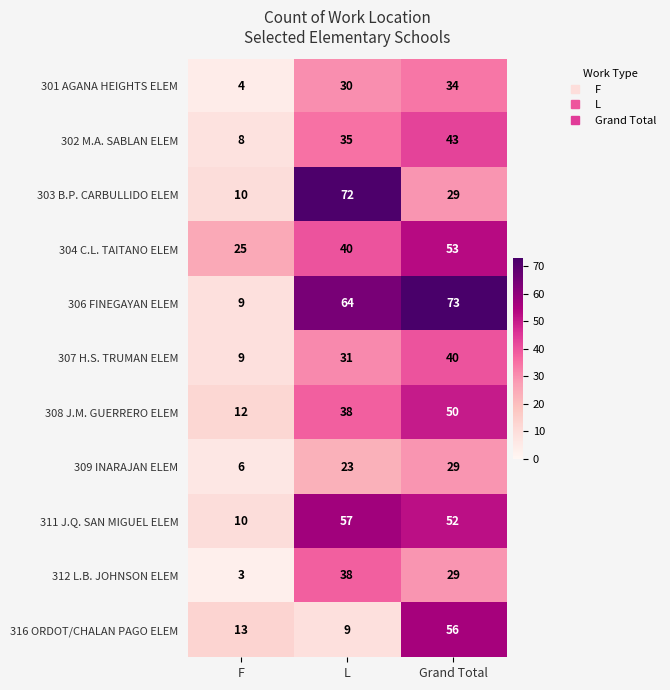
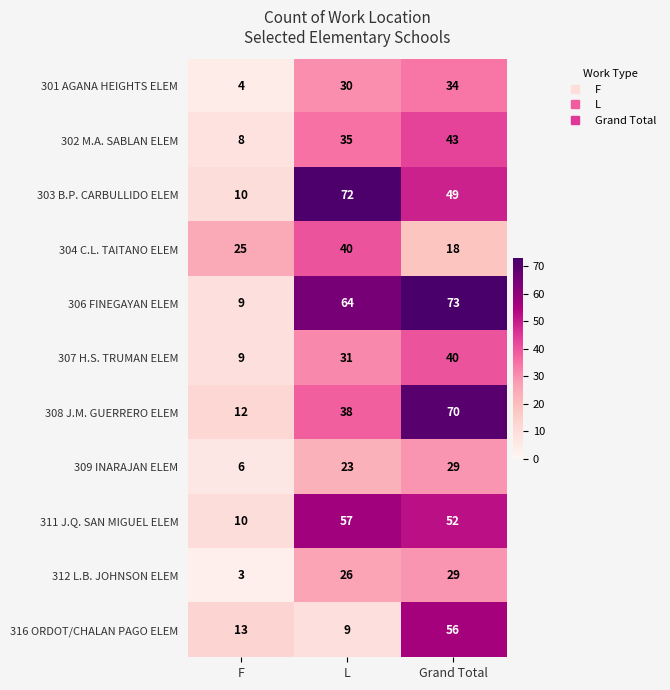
303 B.P. CARBULLIDO ELEM, Grand Total: 29 -> 49
304 C.L. TAITANO ELEM, Grand Total: 53 -> 18
308 J.M. GUERRERO ELEM, Grand Total: 50 -> 70
312 L.B. JOHNSON ELEM, L: 38 -> 26
